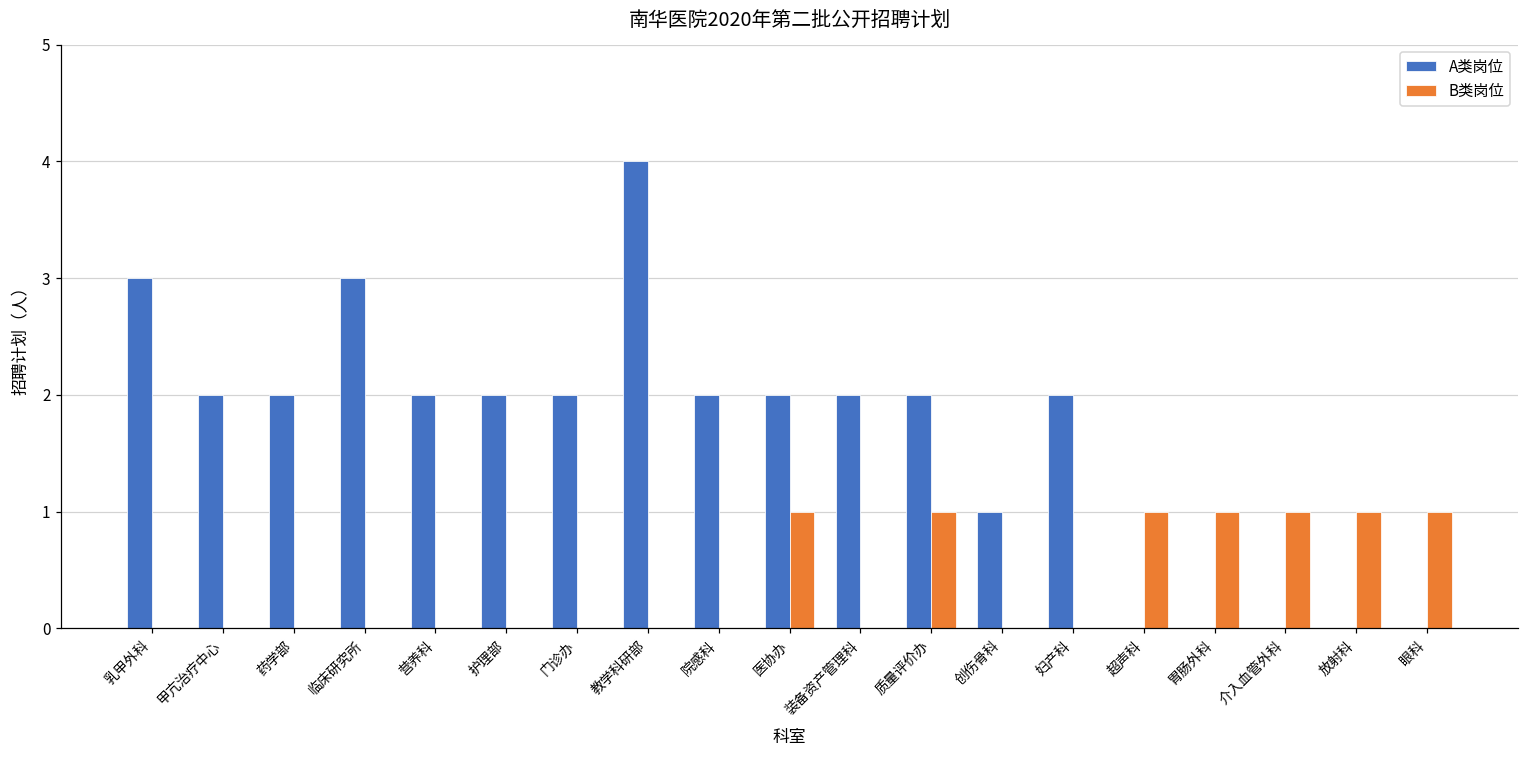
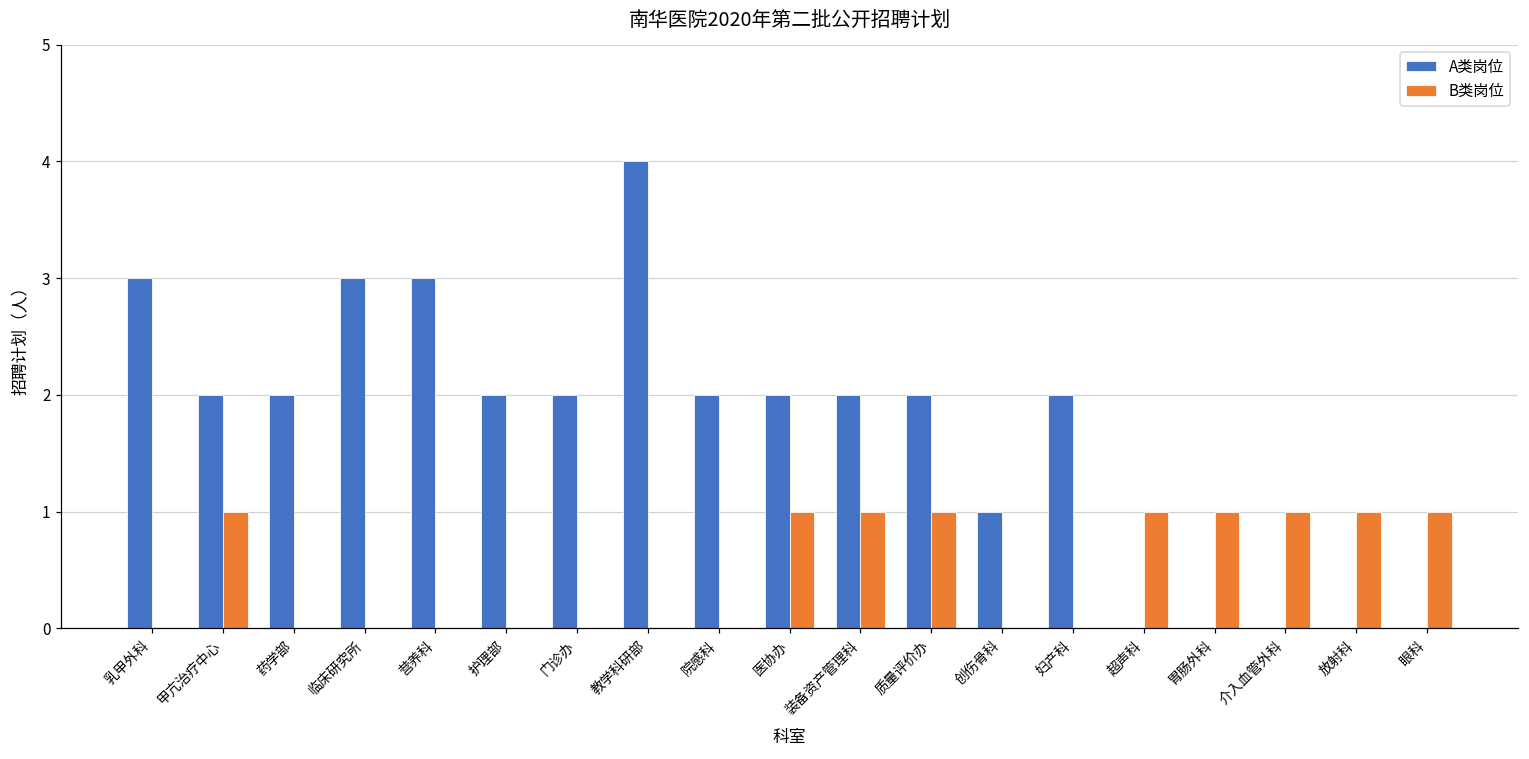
B类岗位, 甲亢治疗中心: 0 -> 1
A类岗位, 营养科: 2 -> 3
B类岗位, 装备资产管理科: 0 -> 1
